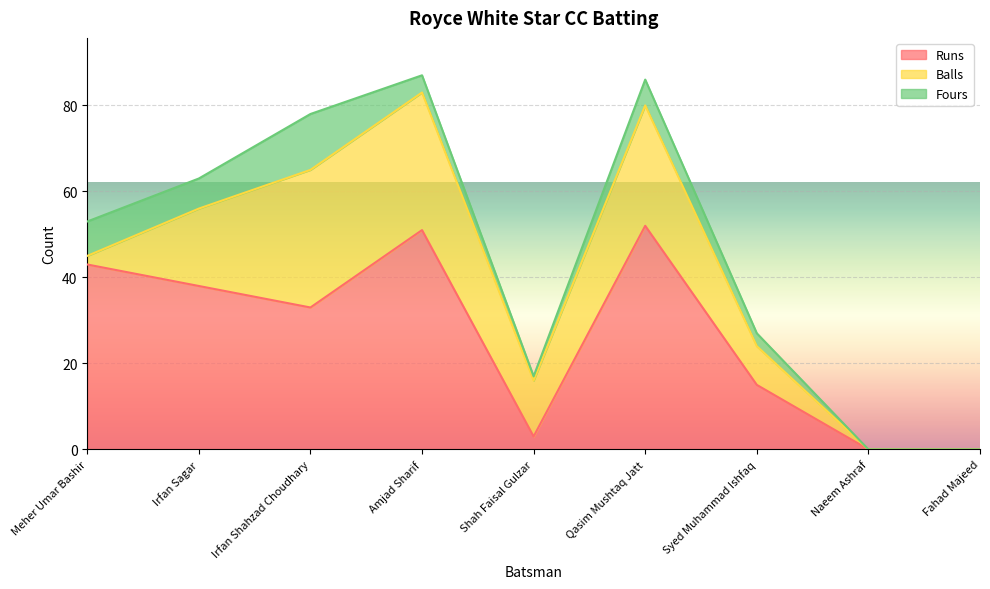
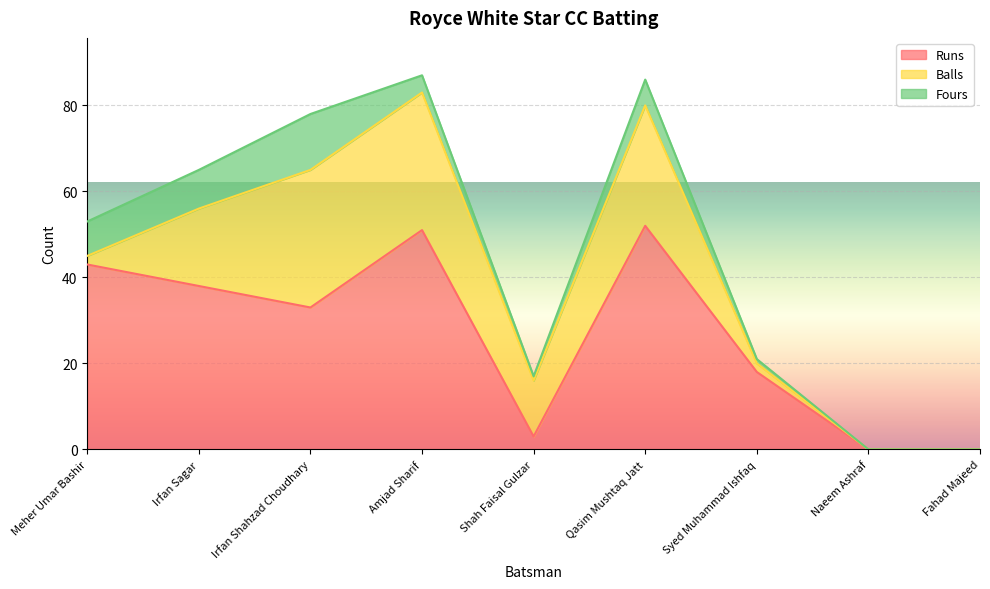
Fours, Irfan Sagar: 7 -> 9
Runs, Syed Muhammad Ishfaq: 15 -> 18
Balls, Syed Muhammad Ishfaq: 9 -> 2
Fours, Syed Muhammad Ishfaq: 3 -> 1
